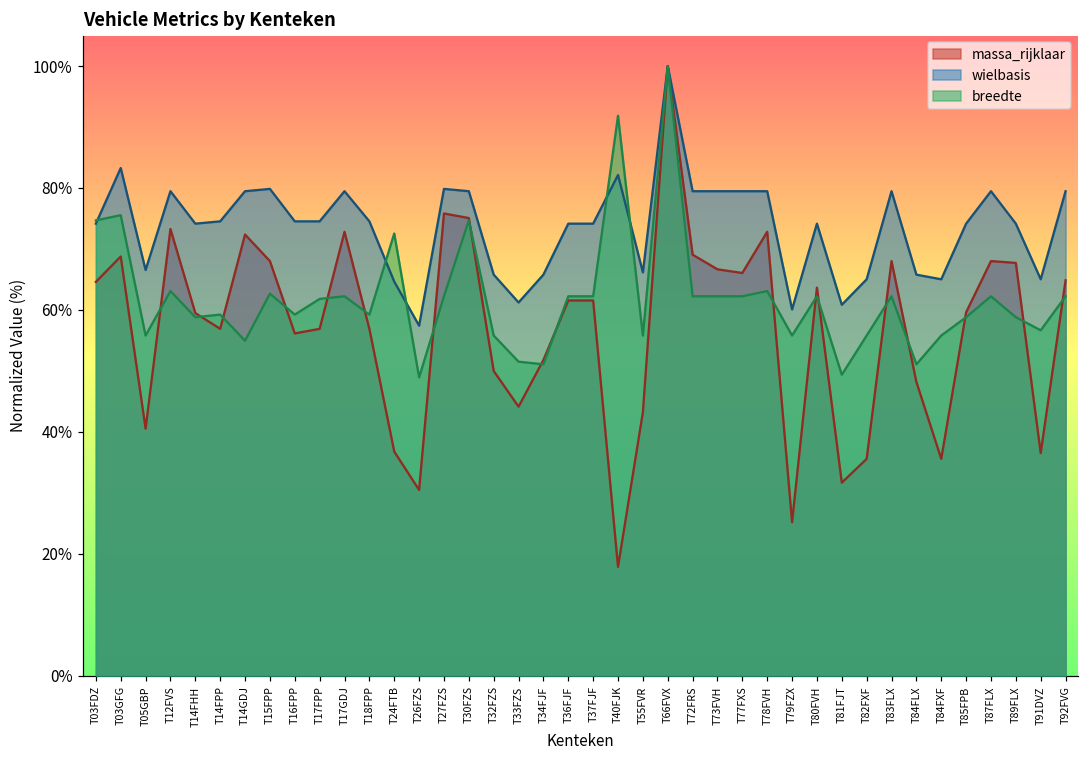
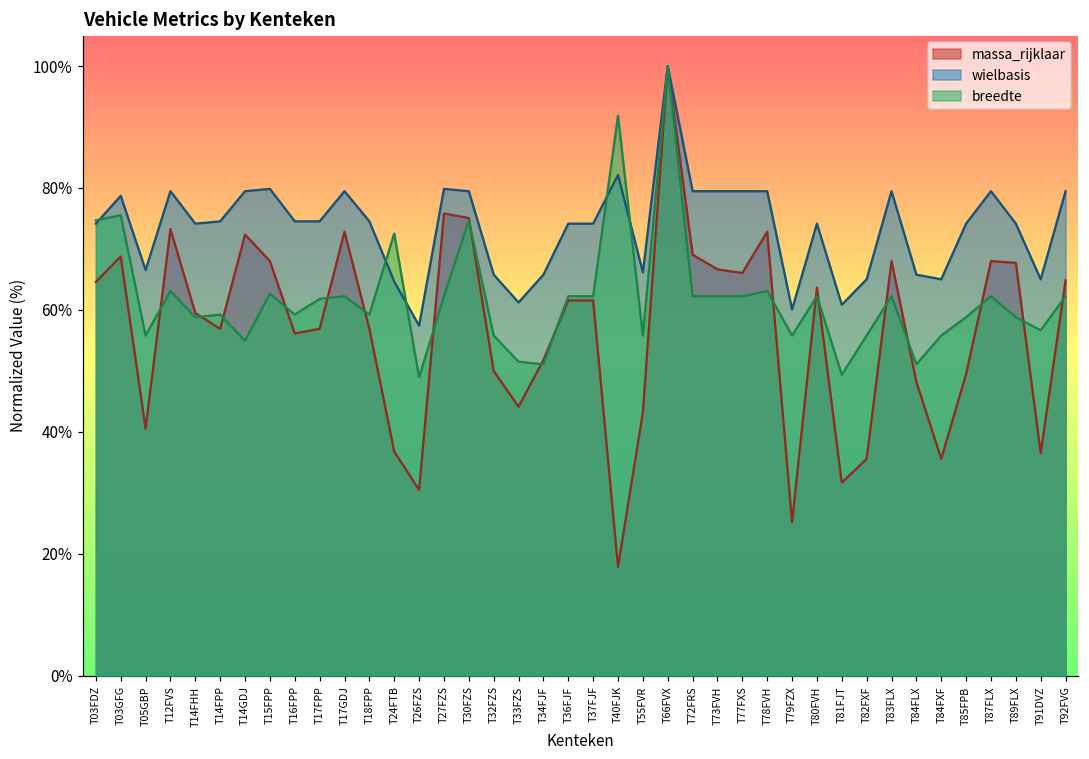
wielbasis, T03GFG: 83% -> 79%
massa_rijklaar, T85FPB: 60% -> 49%
